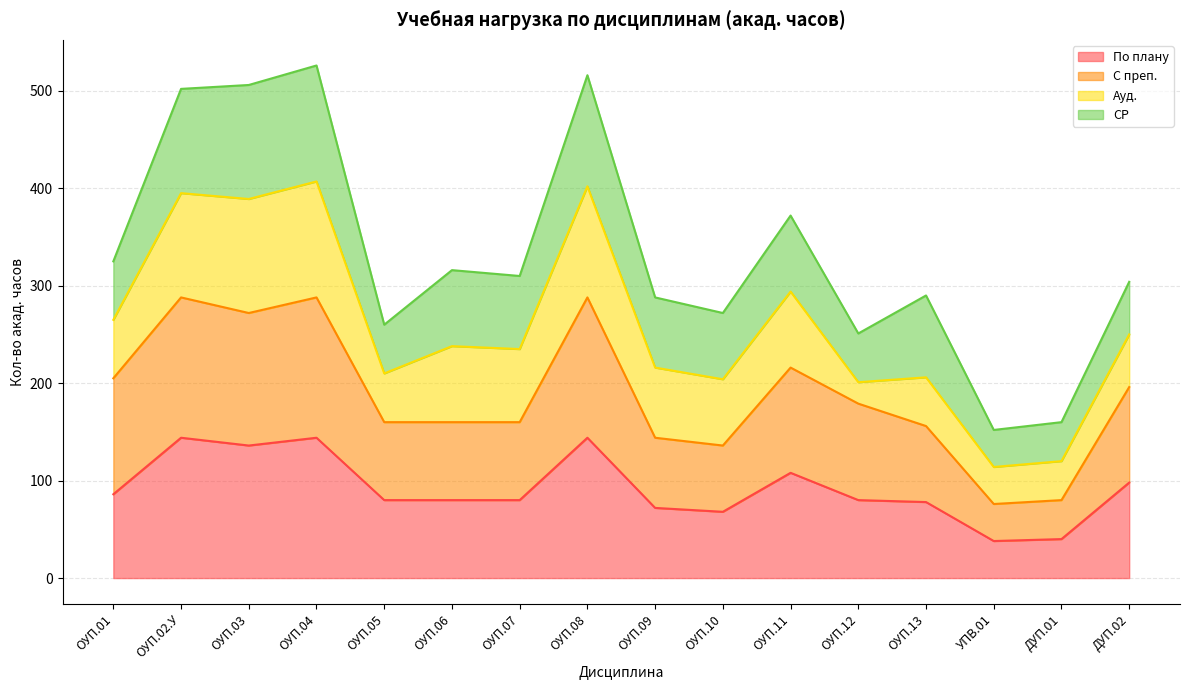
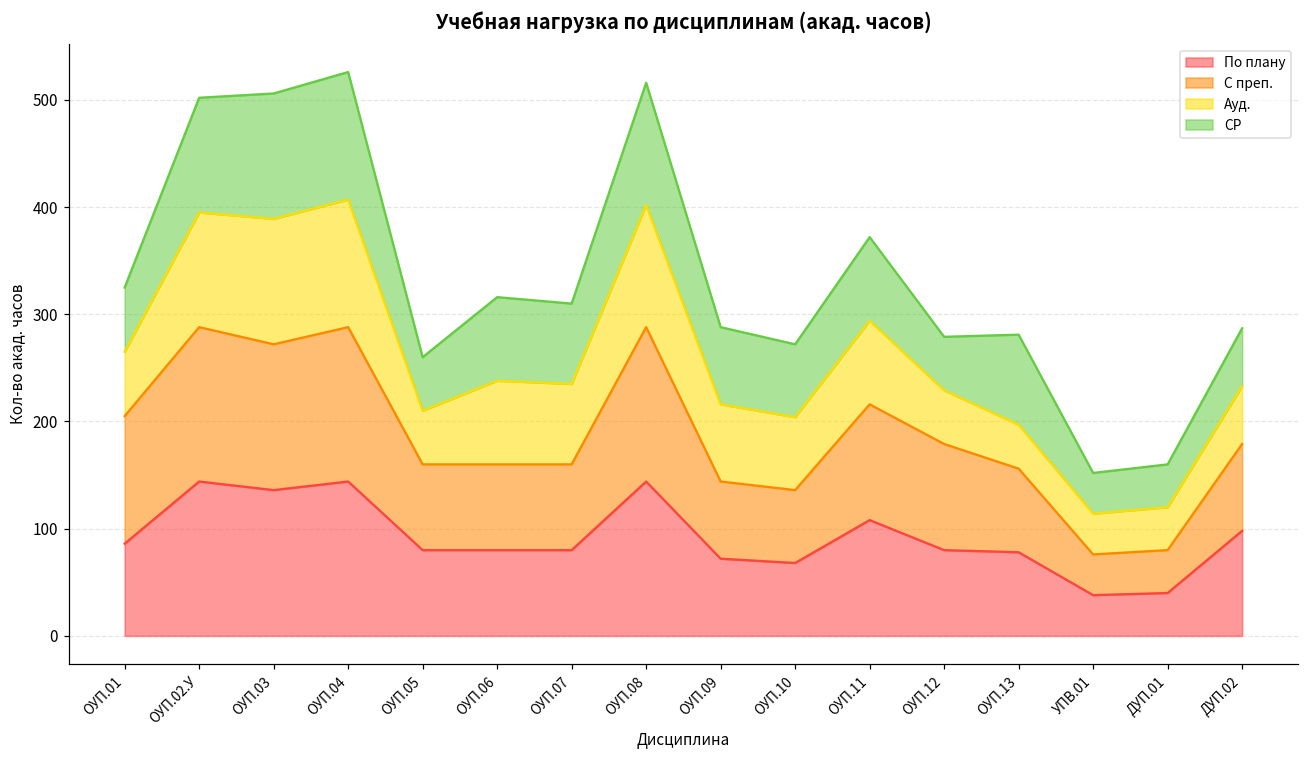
Ауд., ОУП.12: 20 -> 50
Ауд., ОУП.13: 50 -> 40
С преп., ДУП.02: 100 -> 80
